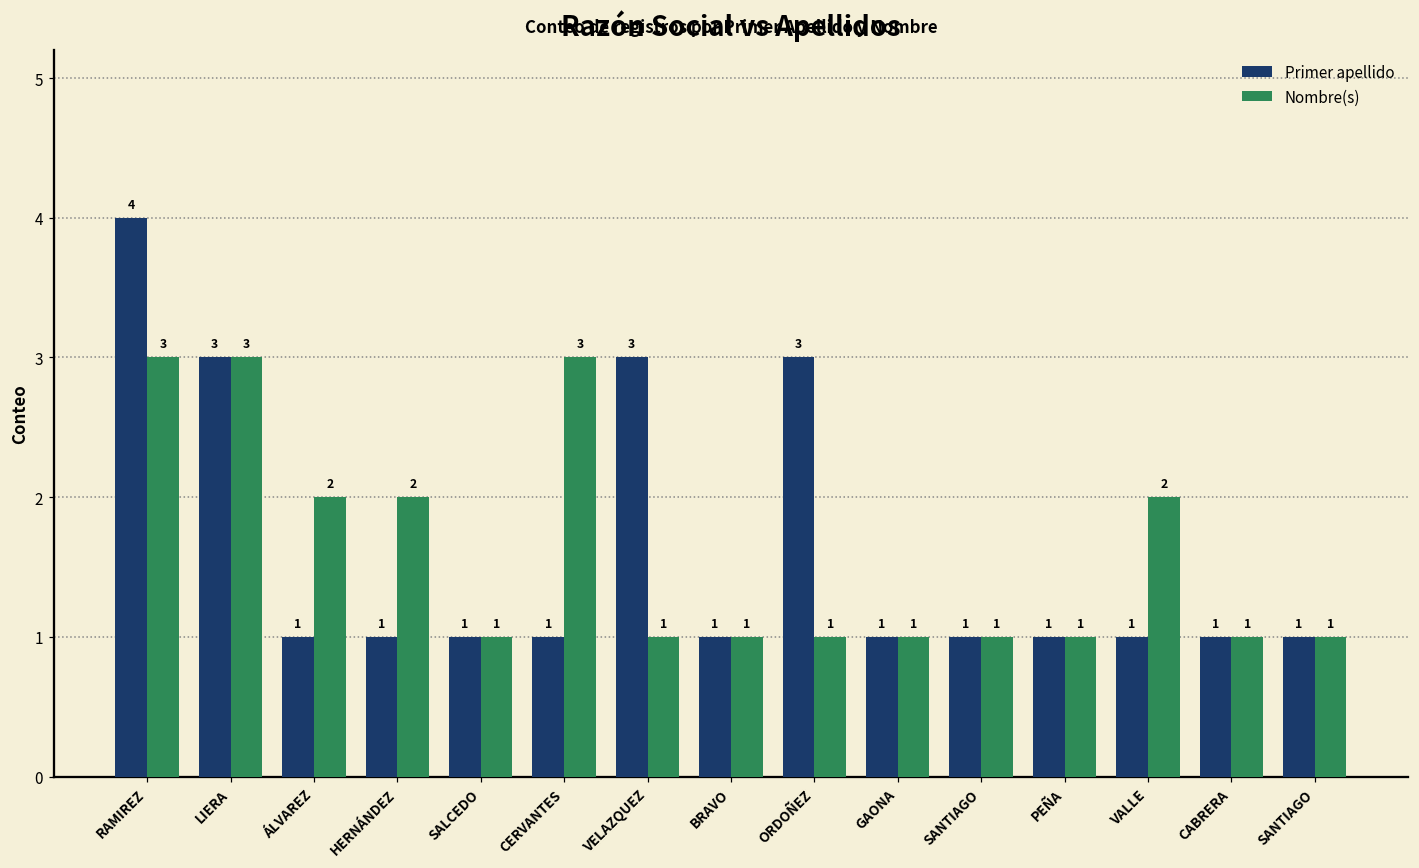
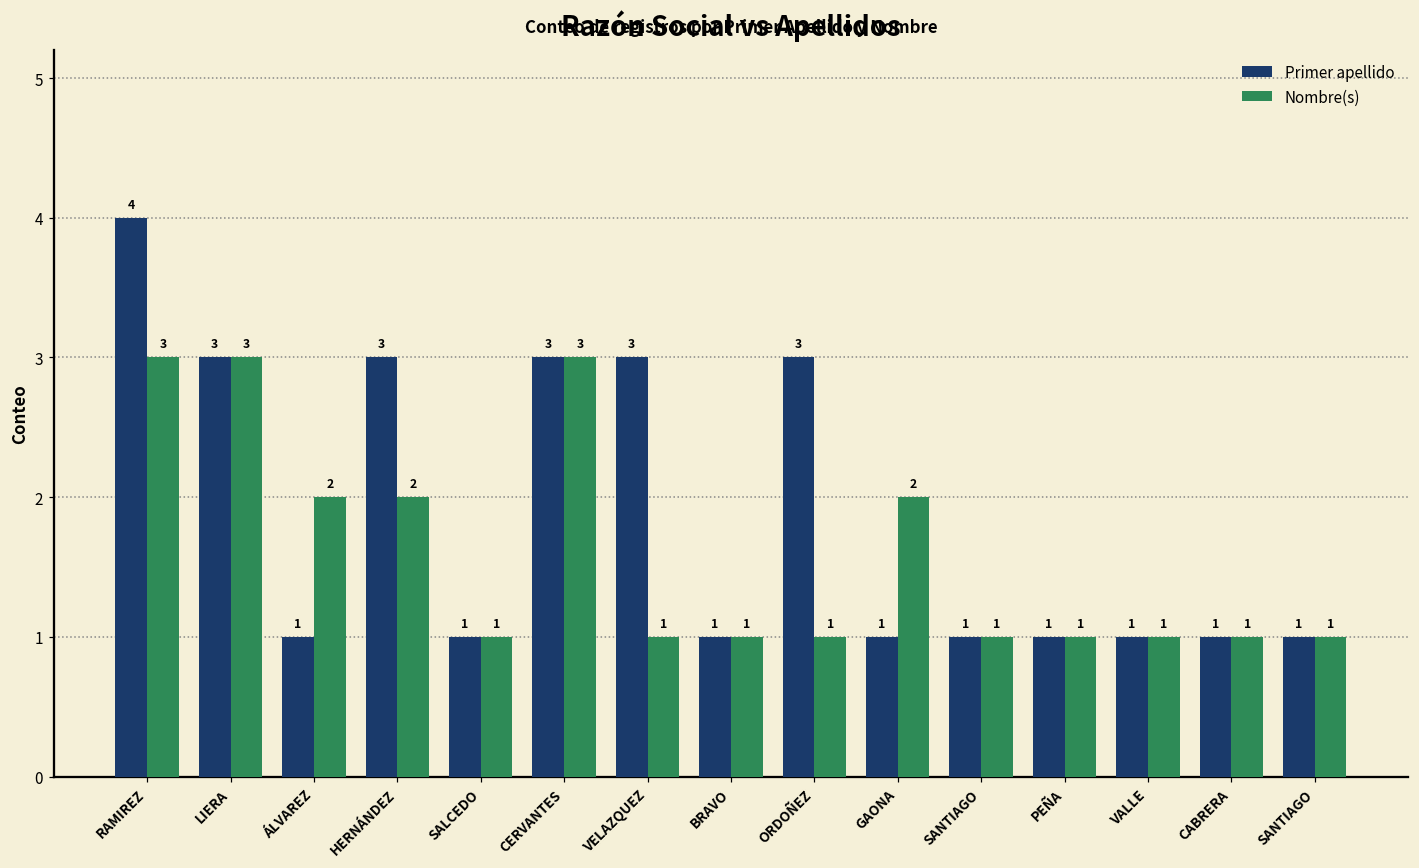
Primer apellido, HERNÁNDEZ: 1 -> 3
Primer apellido, CERVANTES: 1 -> 3
Nombre(s), GAONA: 1 -> 2
Nombre(s), VALLE: 2 -> 1
